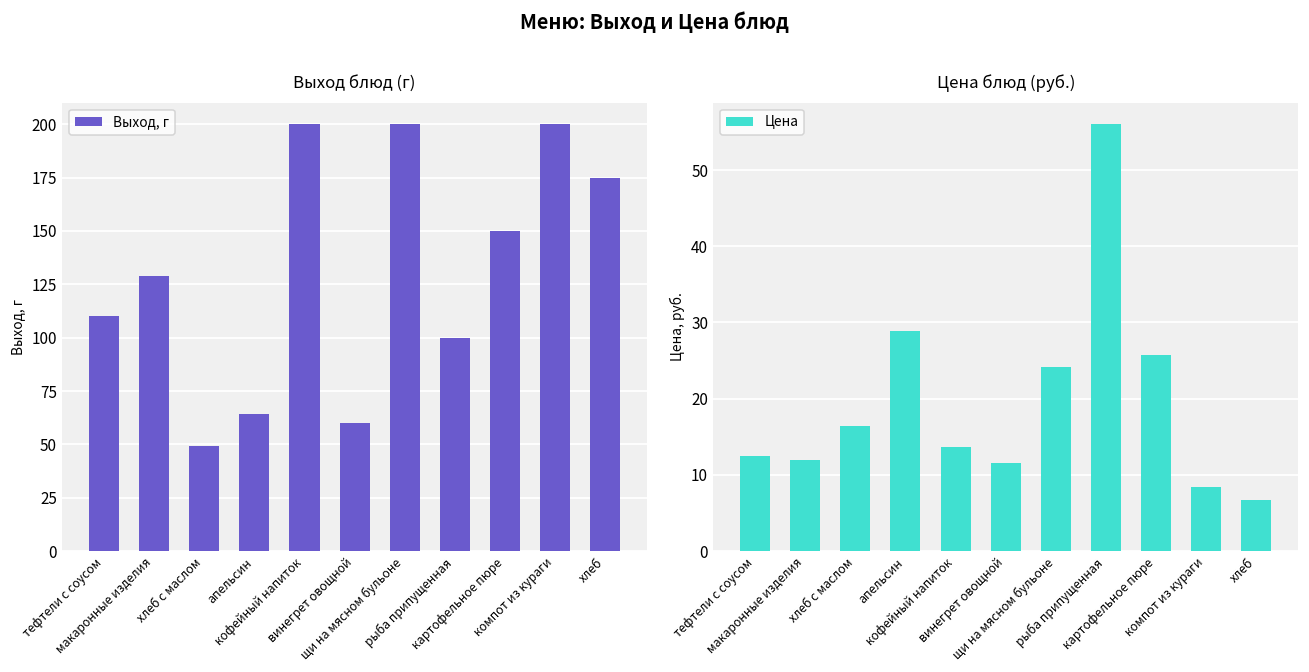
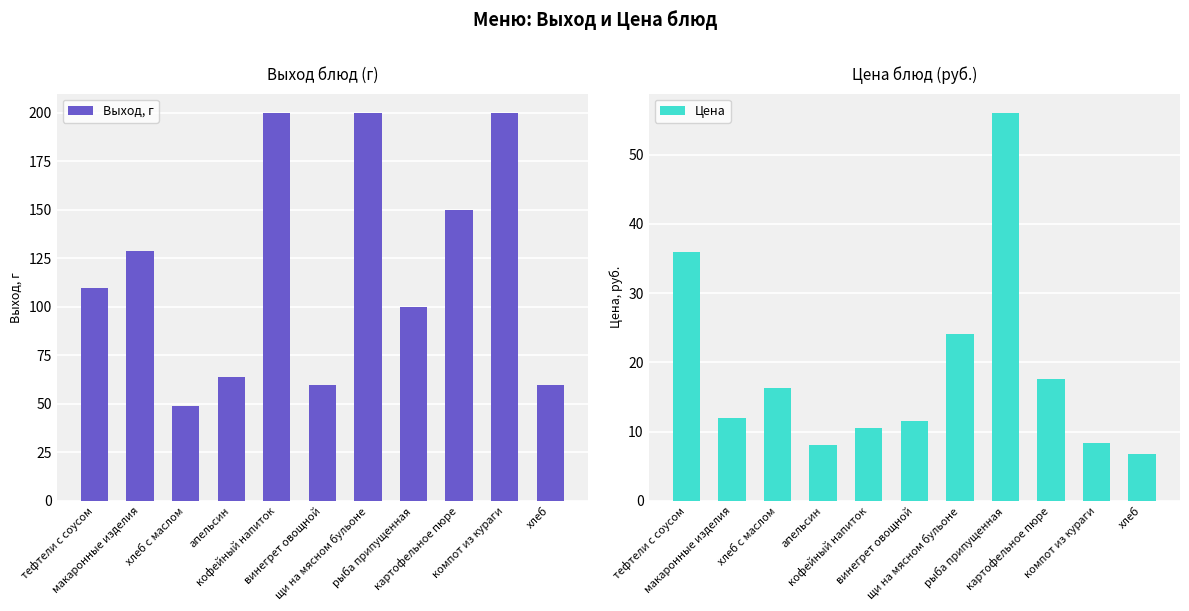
Выход блюд (г), хлеб: 175 -> 60
Цена блюд (руб.), тефтели с соусом: 12 -> 36
Цена блюд (руб.), апельсин: 29 -> 8
Цена блюд (руб.), кофейный напиток: 14 -> 11
Цена блюд (руб.), картофельное пюре: 26 -> 18
